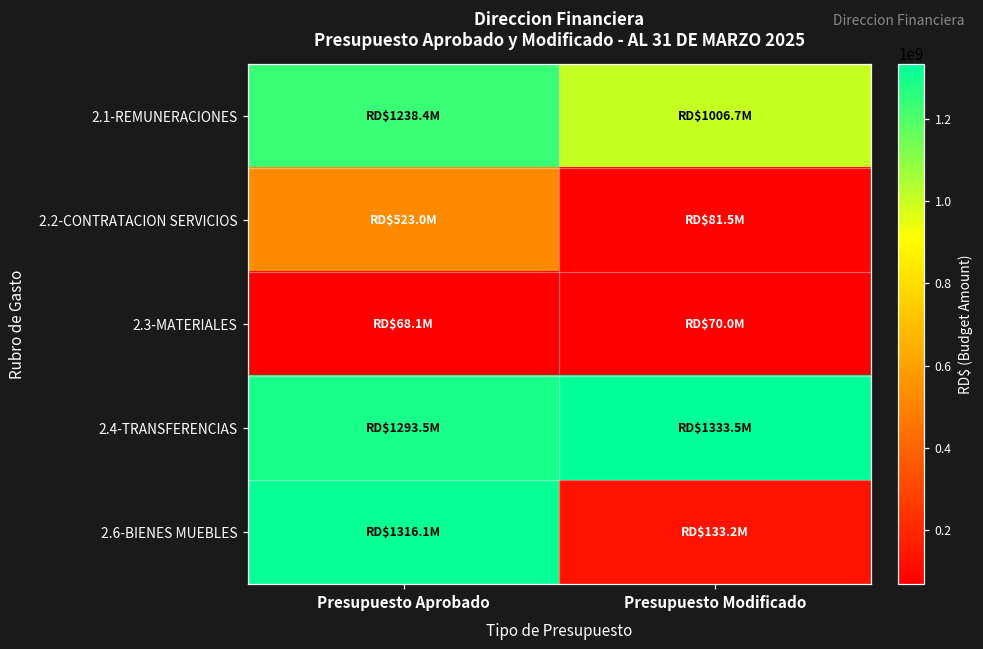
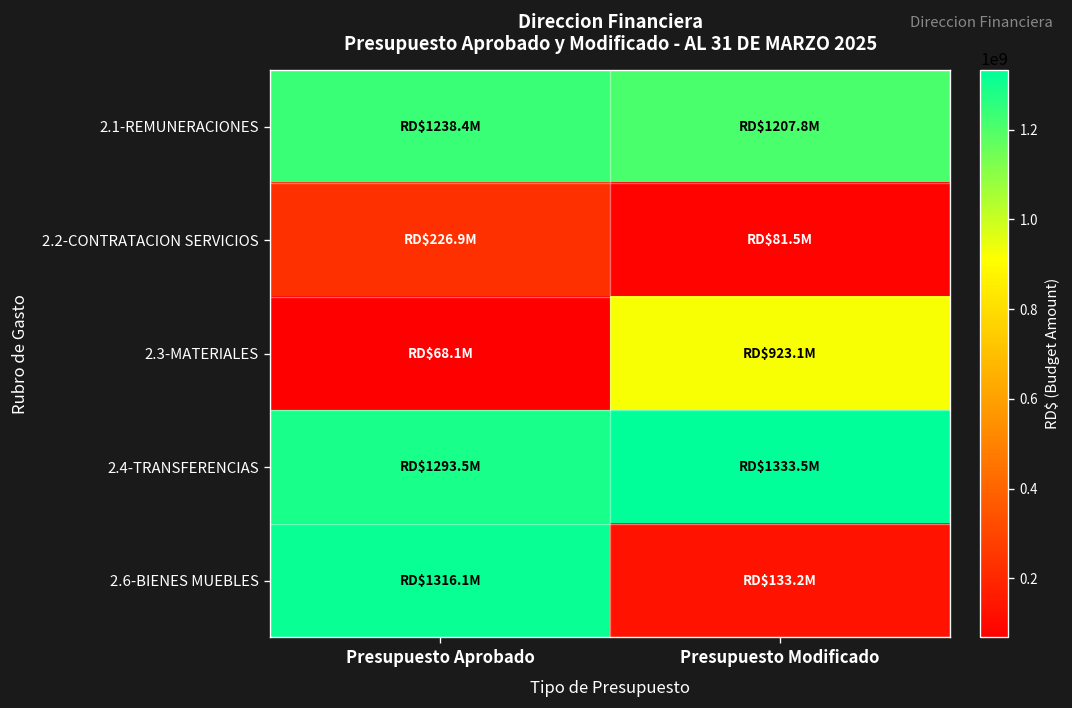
2.1-REMUNERACIONES, Presupuesto Modificado: $1006.7M -> $1207.8M
2.2-CONTRATACION SERVICIOS, Presupuesto Aprobado: $523.0M -> $226.9M
2.3-MATERIALES, Presupuesto Modificado: $70.0M -> $923.1M
